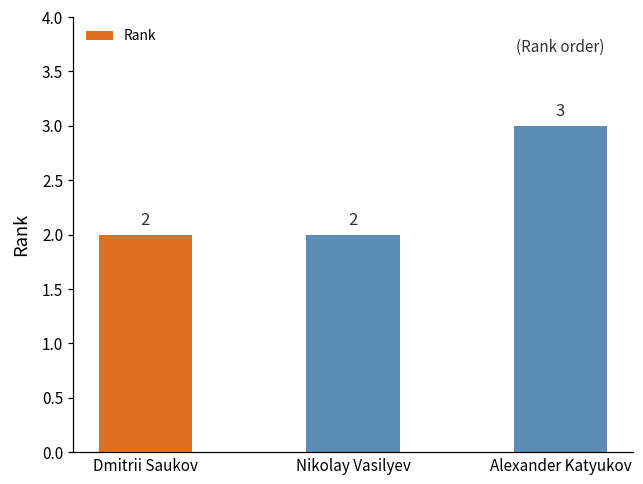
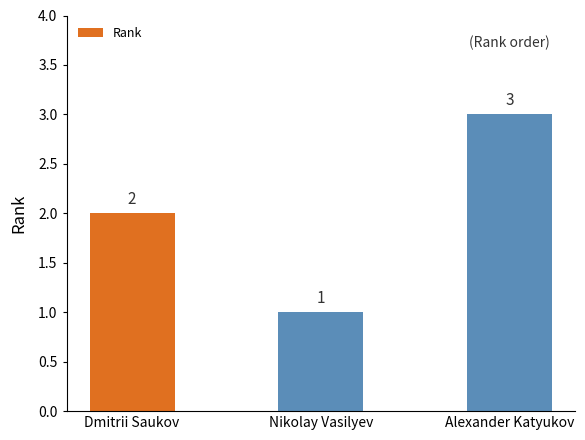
Nikolay Vasilyev: 2 -> 1
